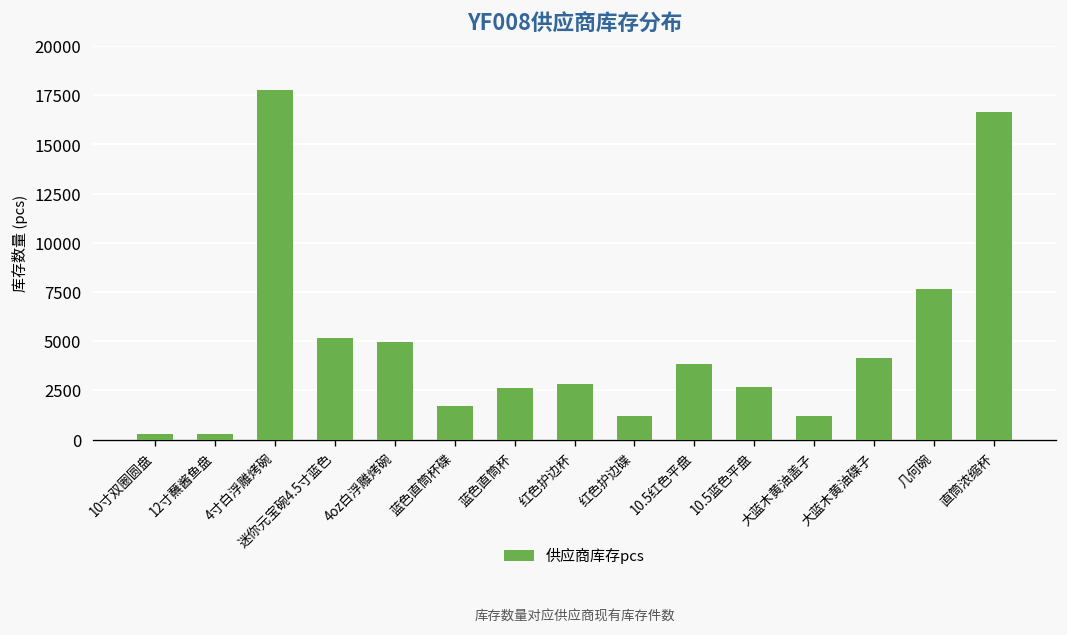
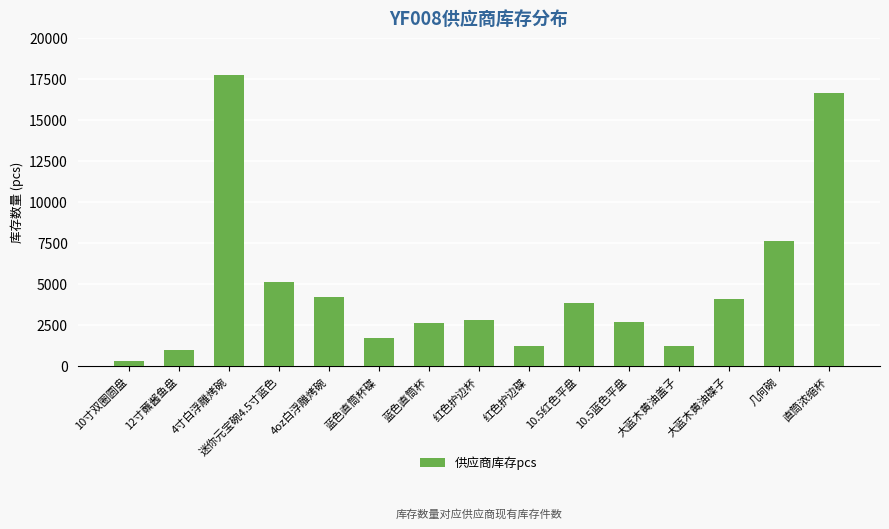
12寸蘸酱鱼盘: 300 -> 1000
4oz白浮雕烤碗: 4900 -> 4200
